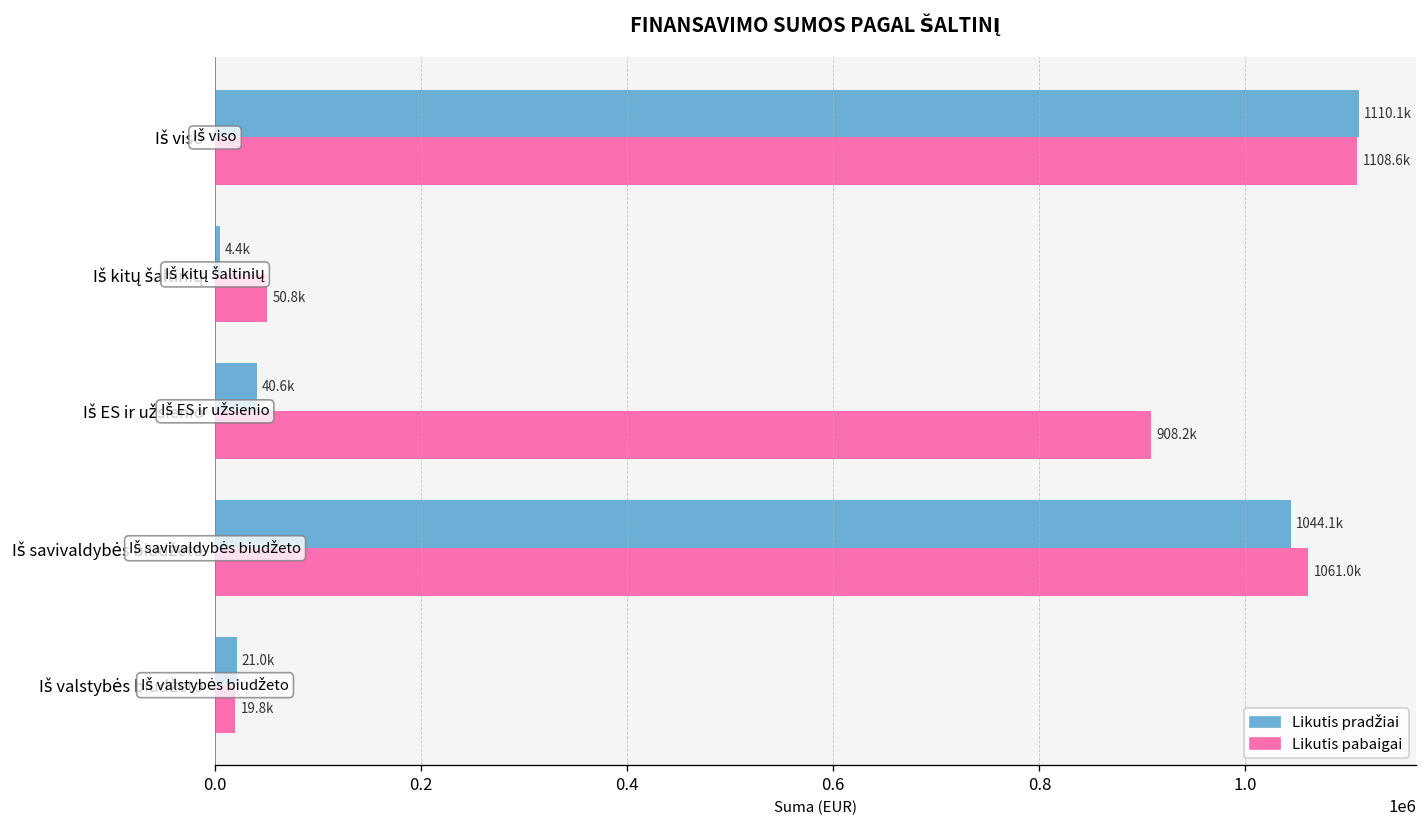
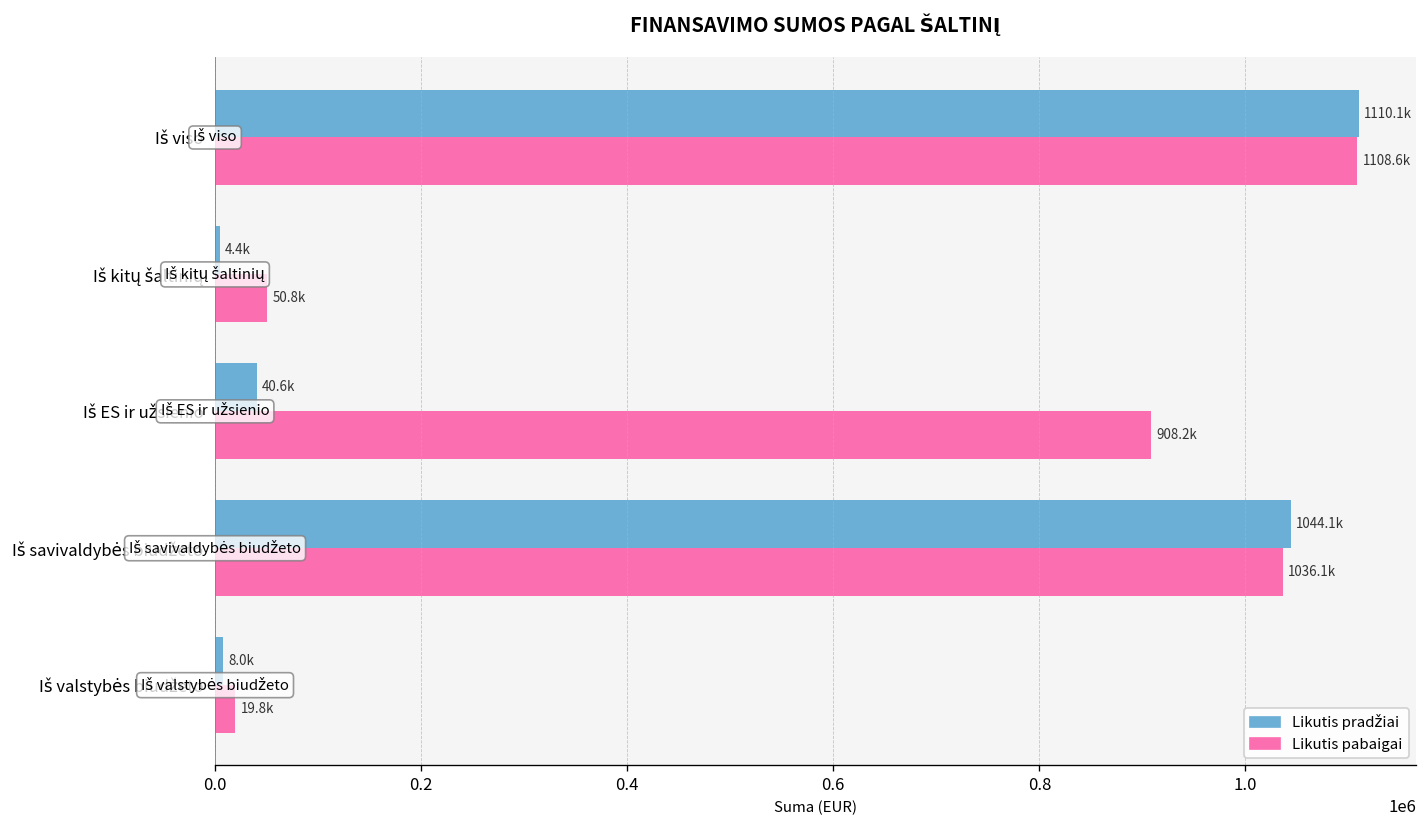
Likutis pabaigai, Iš savivaldybės biudžeto: 1061.0k -> 1036.1k
Likutis pradžiai, Iš valstybės biudžeto: 21.0k -> 8.0k
